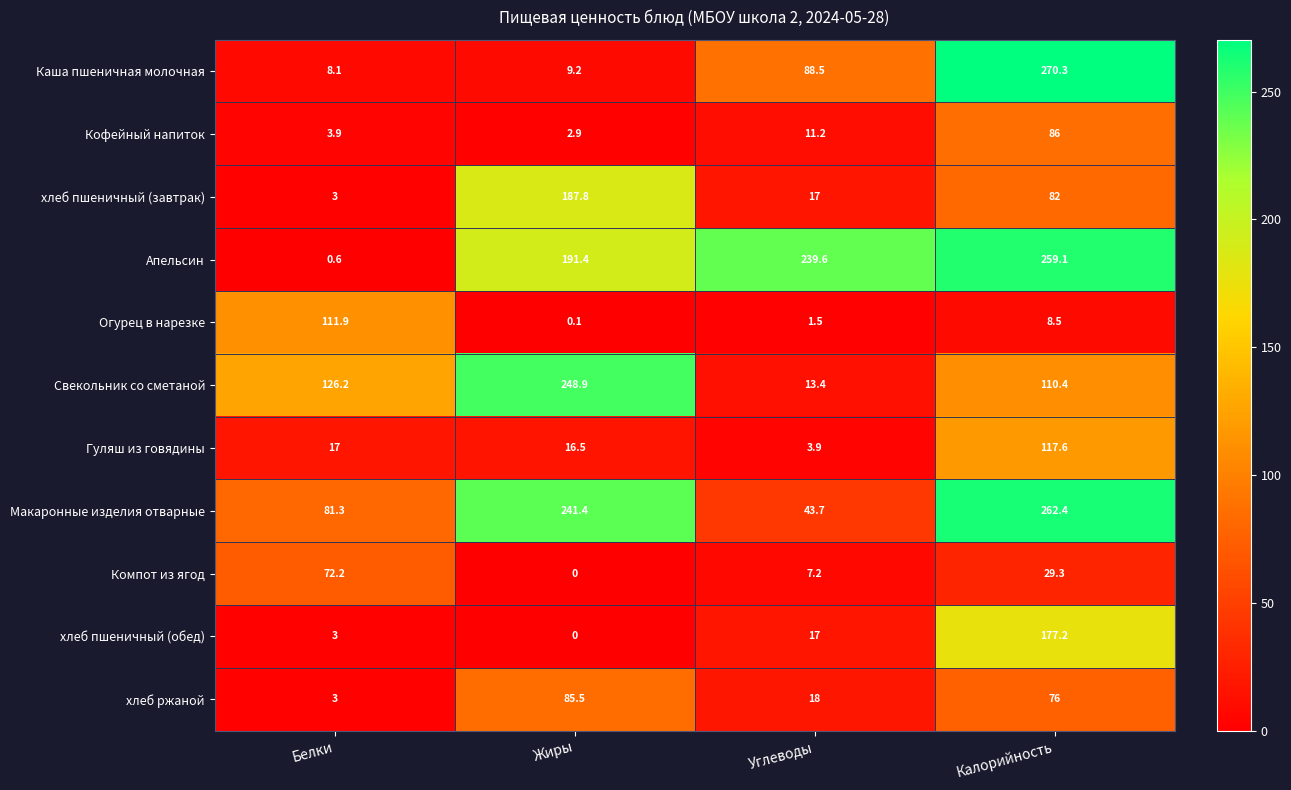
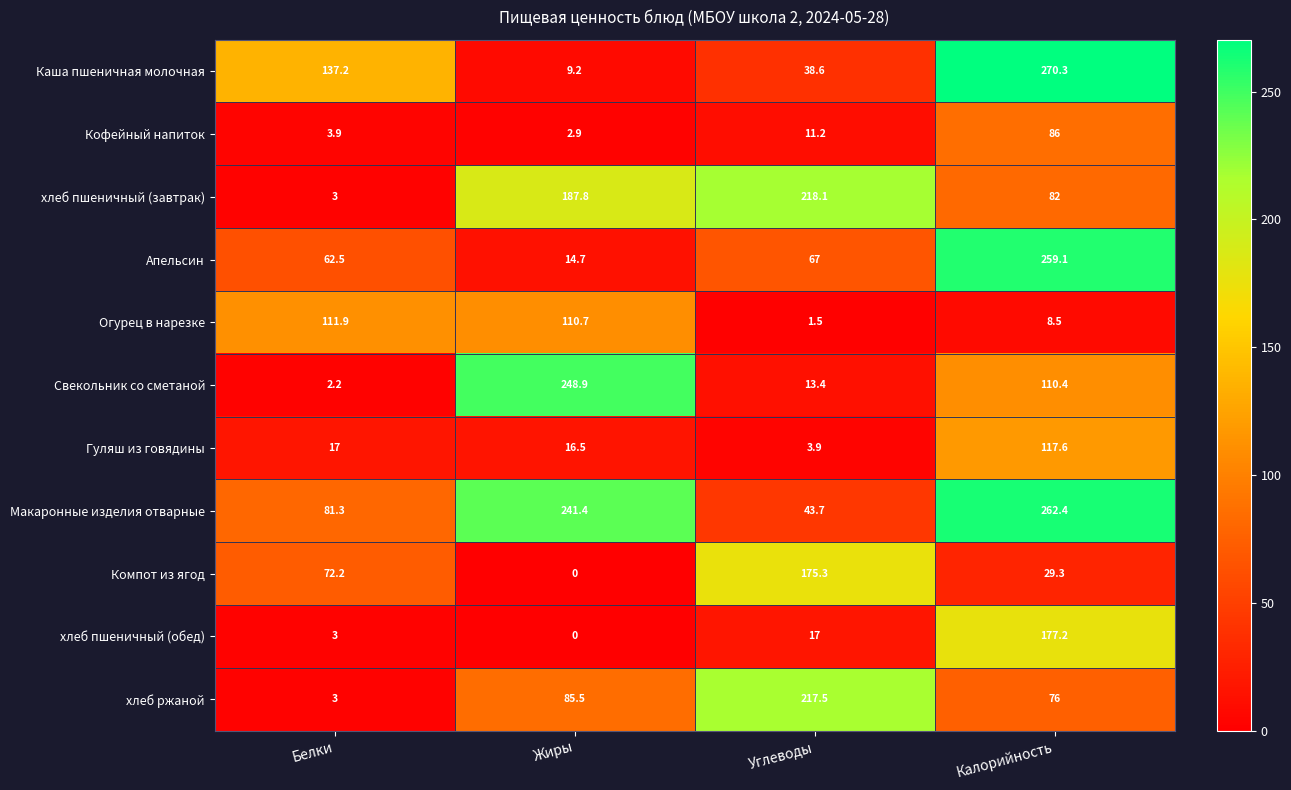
Каша пшеничная молочная, Белки: 8.1 -> 137.2
Каша пшеничная молочная, Углеводы: 88.5 -> 38.6
хлеб пшеничный (завтрак), Углеводы: 17 -> 218.1
Апельсин, Белки: 0.6 -> 62.5
Апельсин, Жиры: 191.4 -> 14.7
Апельсин, Углеводы: 239.6 -> 67
Огурец в нарезке, Жиры: 0.1 -> 110.7
Свекольник со сметаной, Белки: 126.2 -> 2.2
Компот из ягод, Углеводы: 7.2 -> 175.3
хлеб ржаной, Углеводы: 18 -> 217.5
